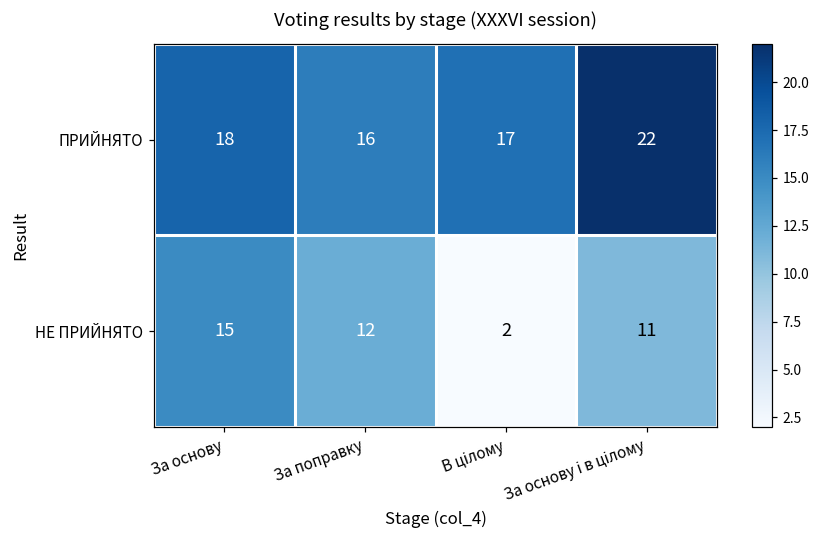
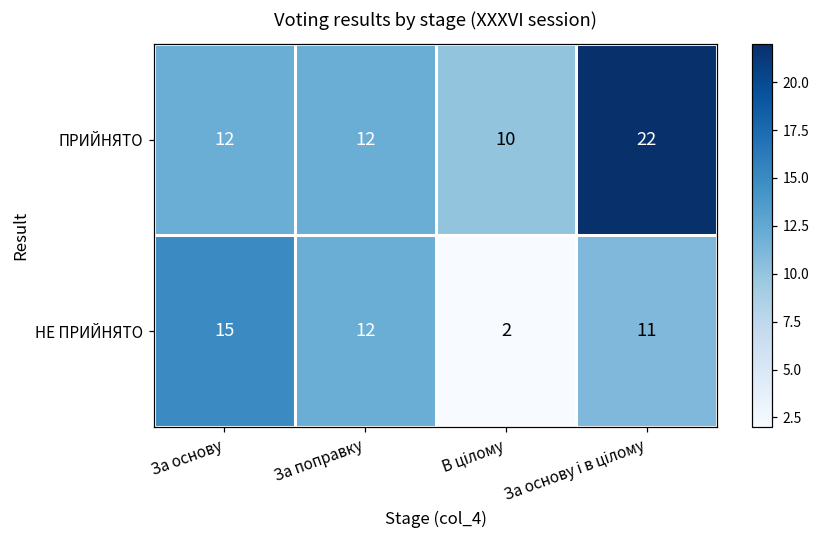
ПРИЙНЯТО, За основу: 18 -> 12
ПРИЙНЯТО, За поправку: 16 -> 12
ПРИЙНЯТО, В цілому: 17 -> 10
